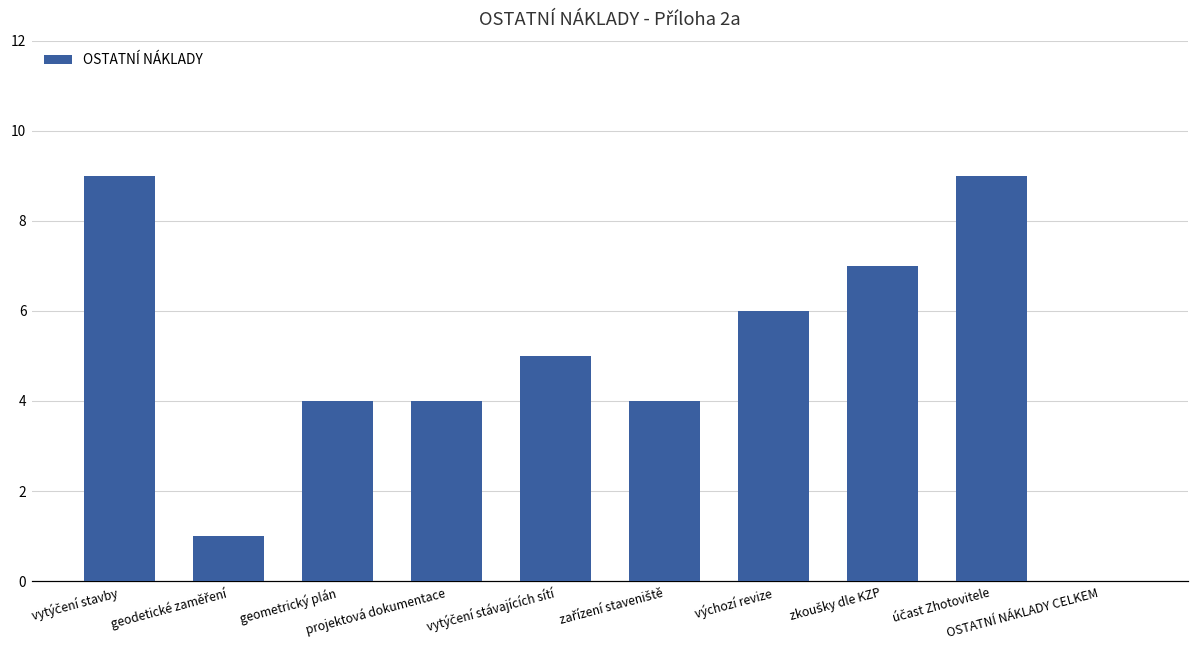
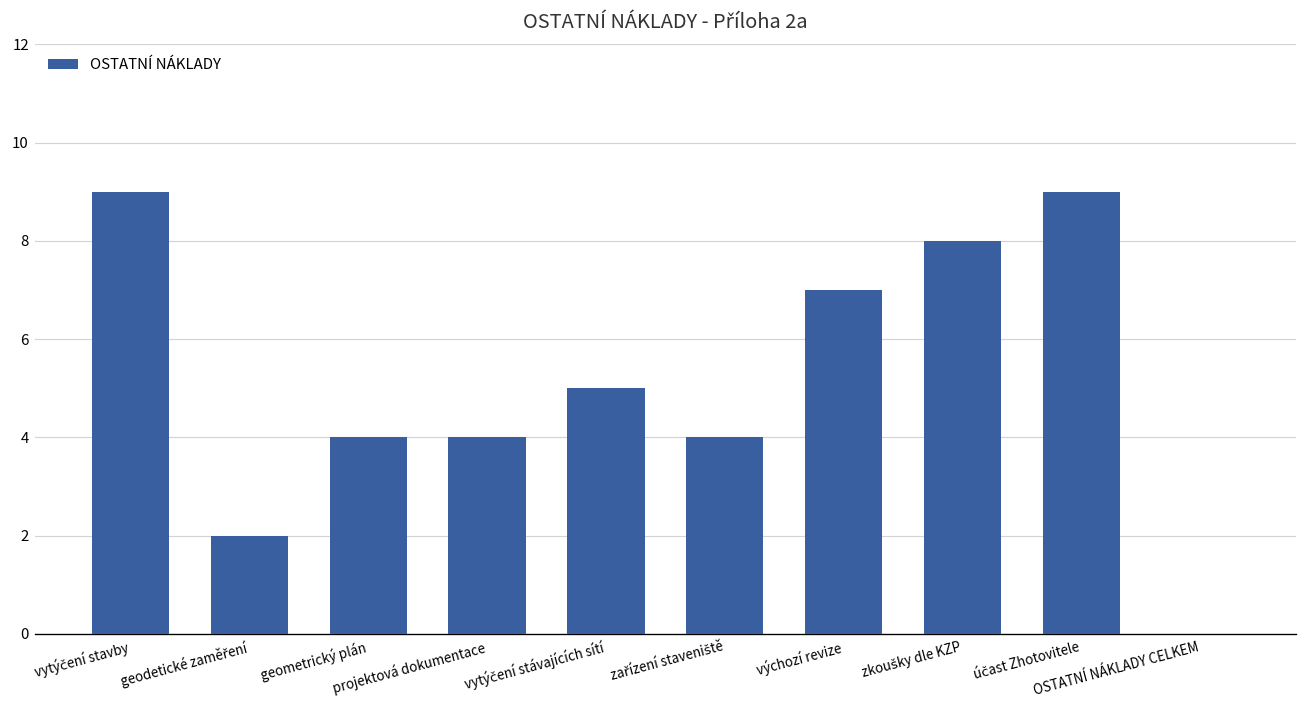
geodetické zaměření: 1 -> 2
výchozí revize: 6 -> 7
zkoušky dle KZP: 7 -> 8
